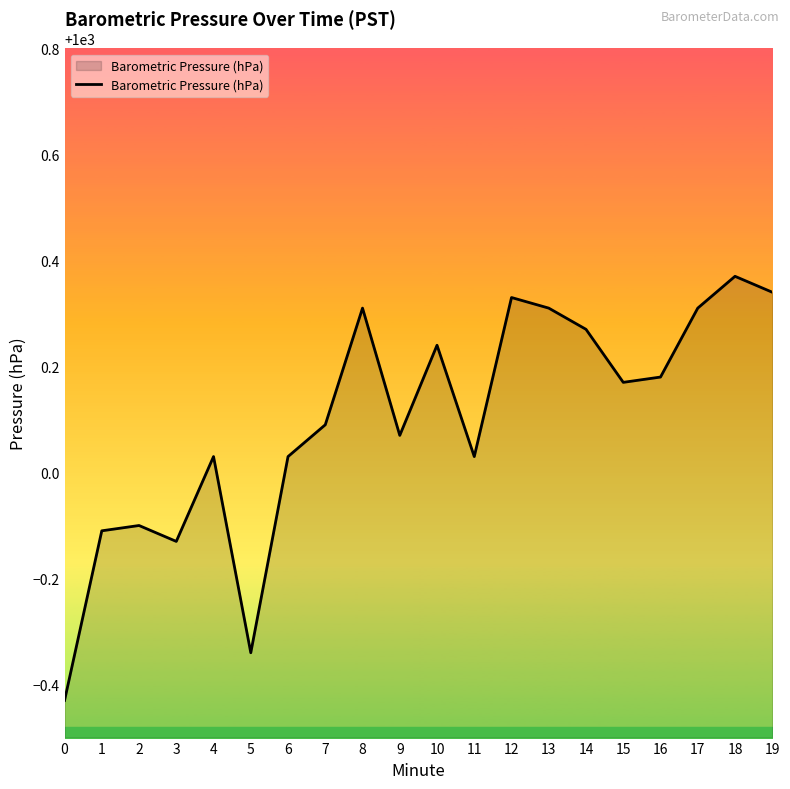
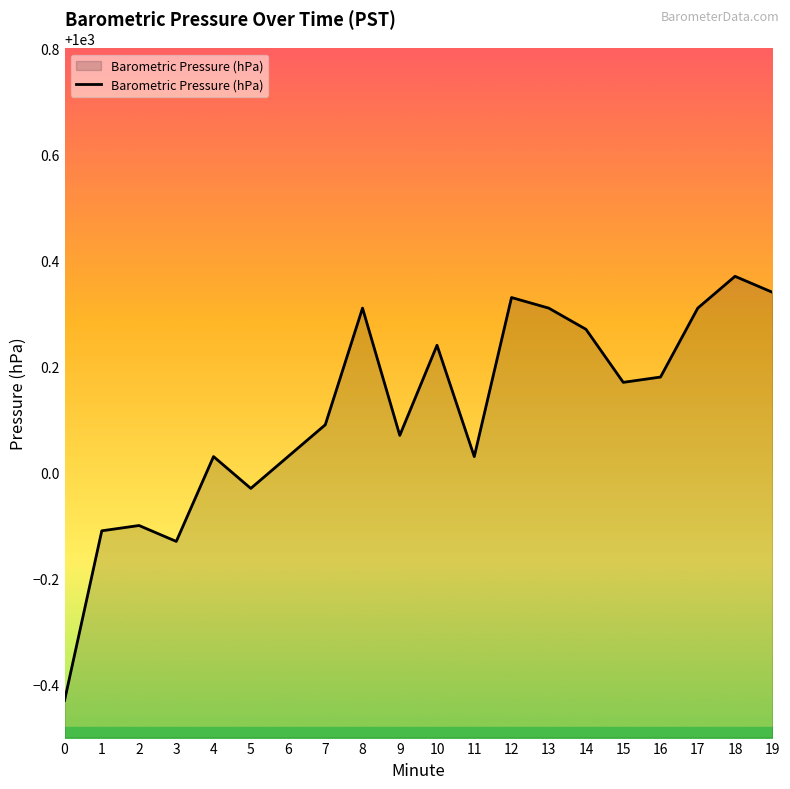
Barometric Pressure (hPa), 5: 999.66 -> 999.97
